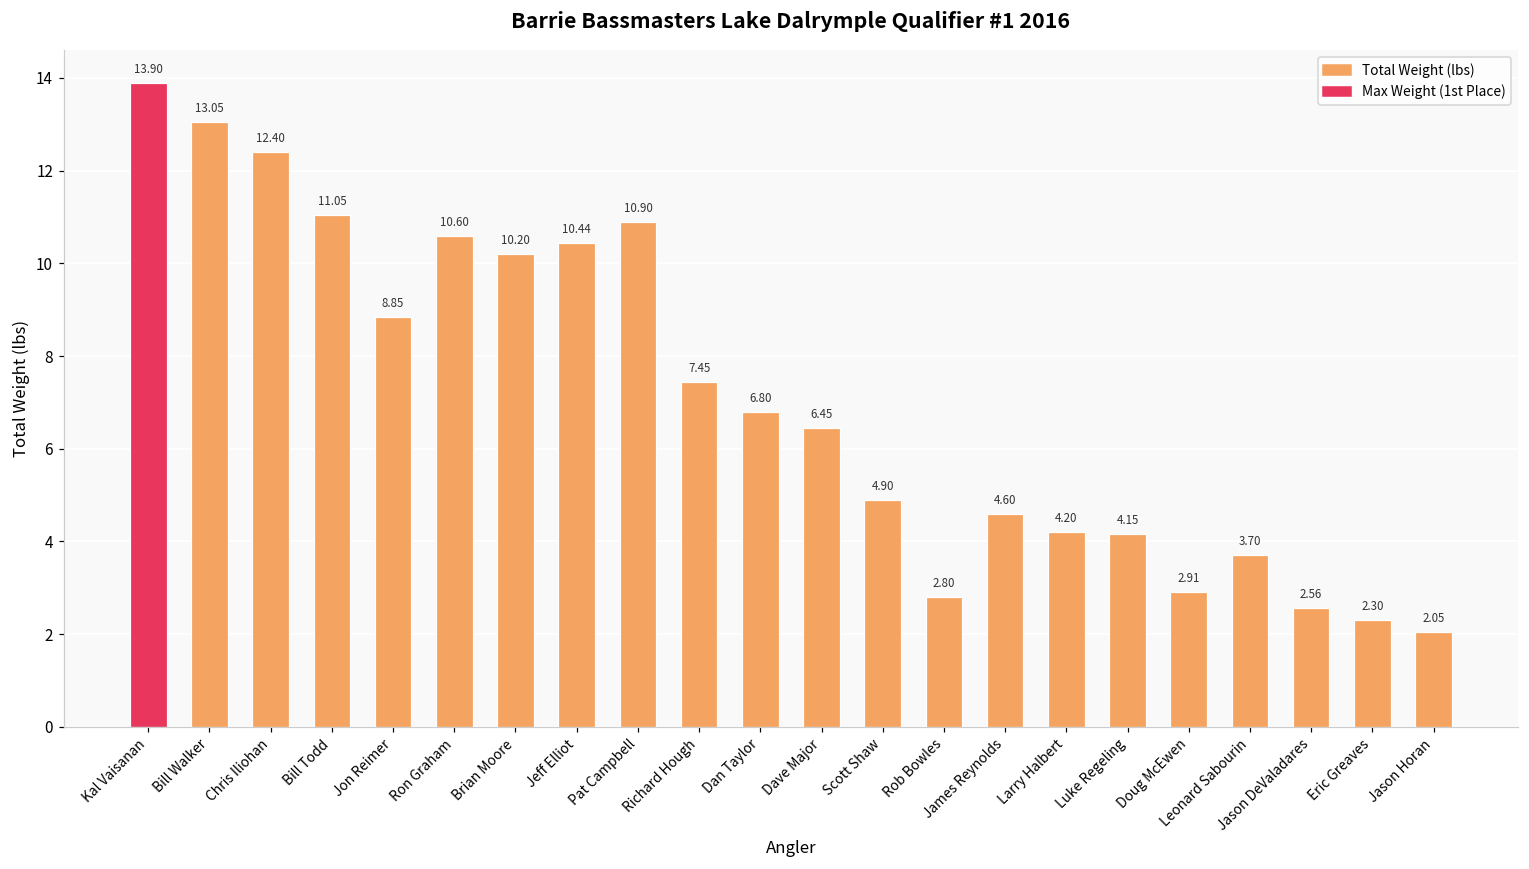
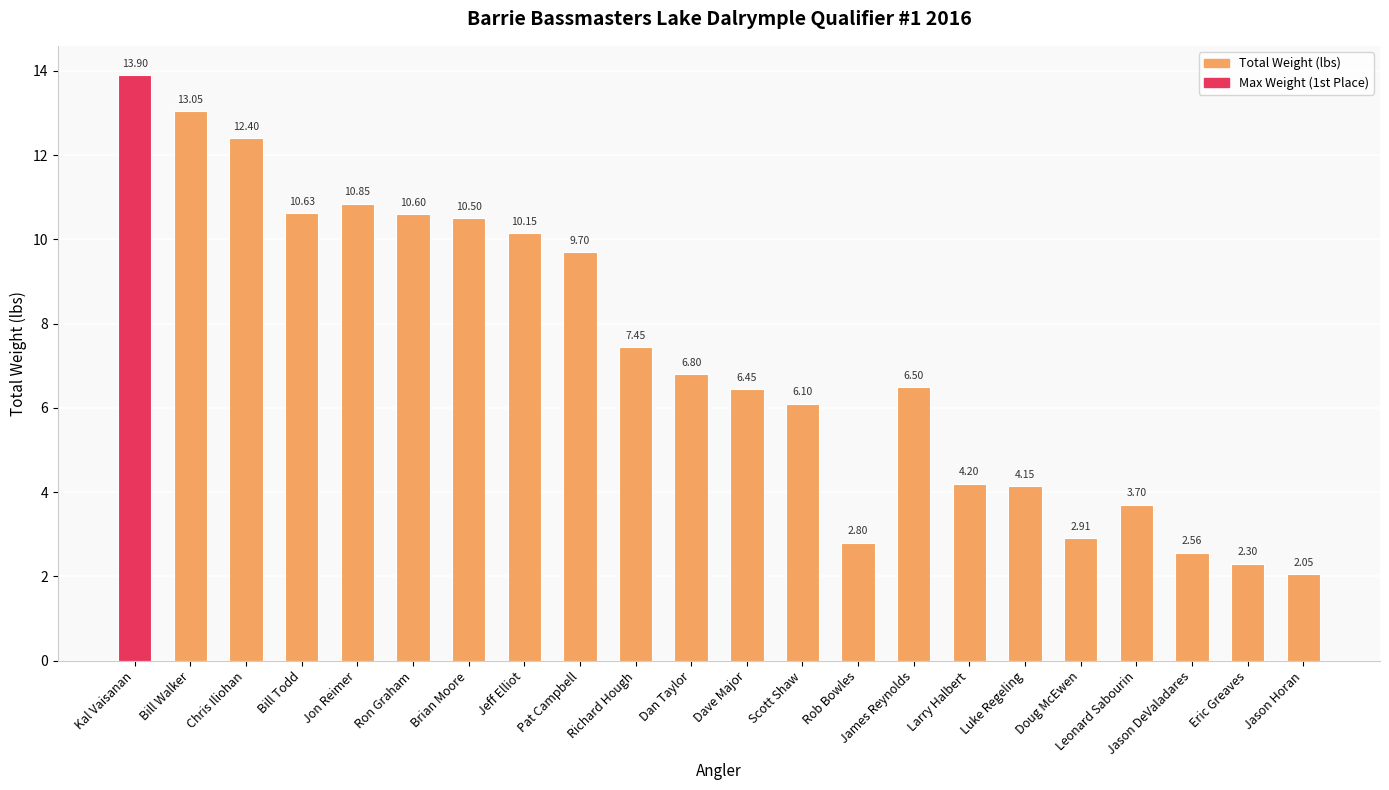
Bill Todd: 11.05 -> 10.63
Jon Reimer: 8.85 -> 10.85
Brian Moore: 10.20 -> 10.50
Jeff Elliot: 10.44 -> 10.15
Pat Campbell: 10.90 -> 9.70
Scott Shaw: 4.90 -> 6.10
James Reynolds: 4.60 -> 6.50
